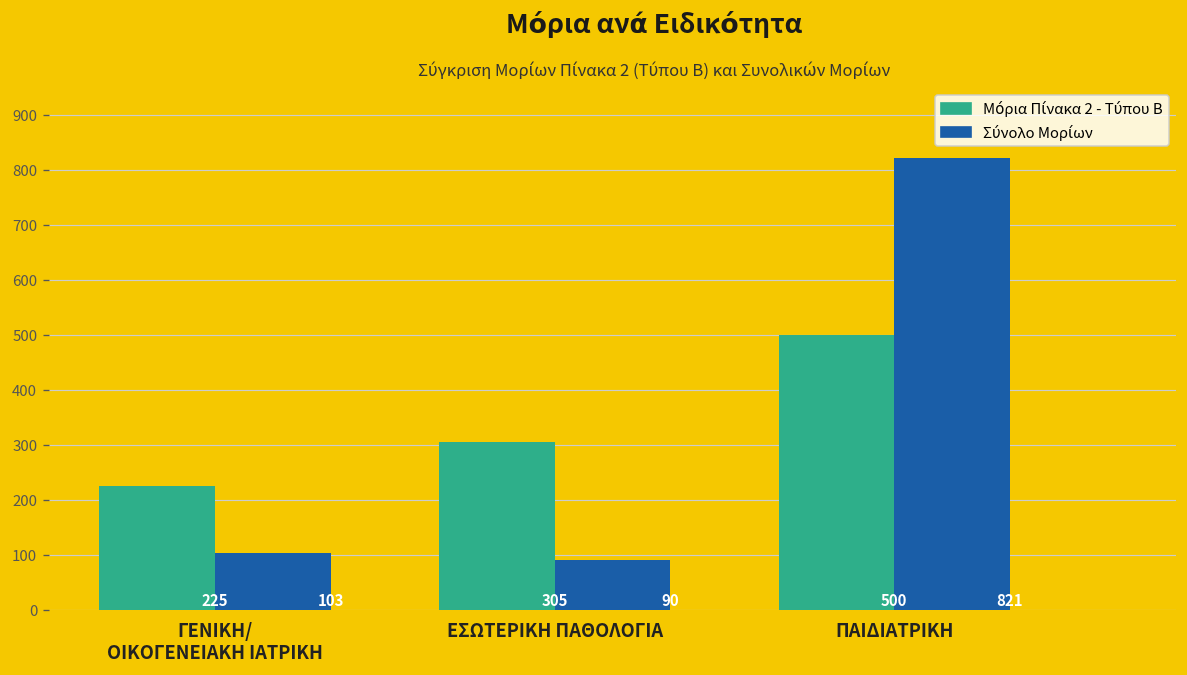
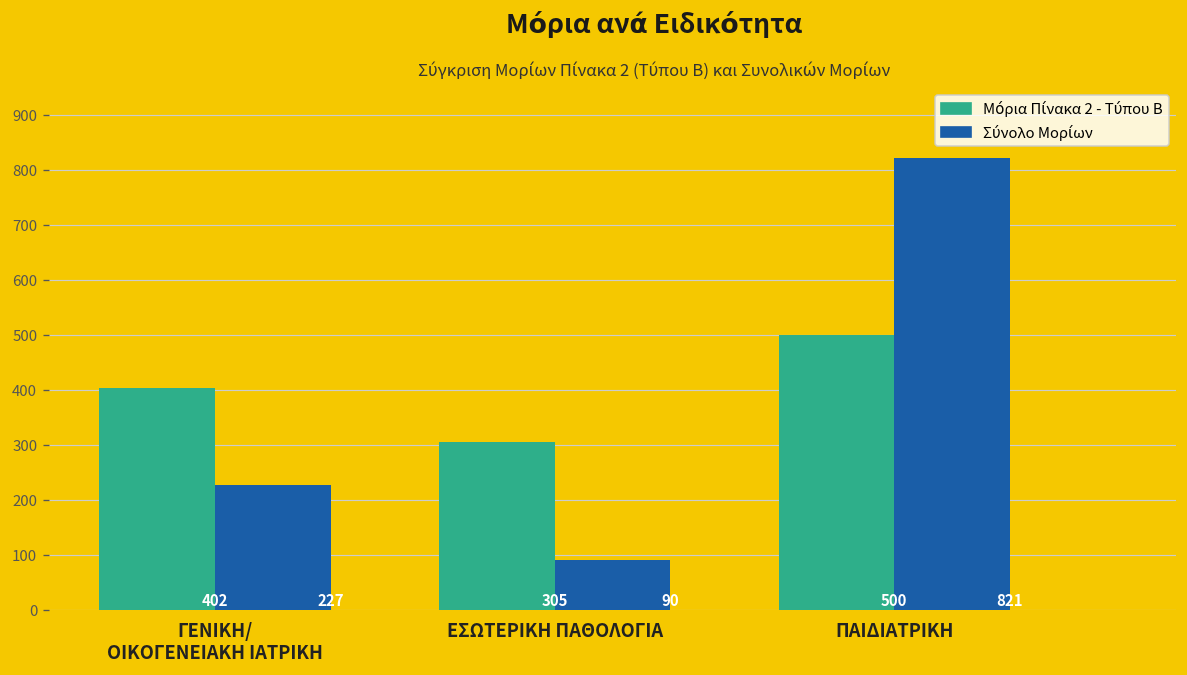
Μόρια Πίνακα 2 - Τύπου Β, ΓΕΝΙΚΗ/ ΟΙΚΟΓΕΝΕΙΑΚΗ ΙΑΤΡΙΚΗ: 225 -> 402
Σύνολο Μορίων, ΓΕΝΙΚΗ/ ΟΙΚΟΓΕΝΕΙΑΚΗ ΙΑΤΡΙΚΗ: 103 -> 227
